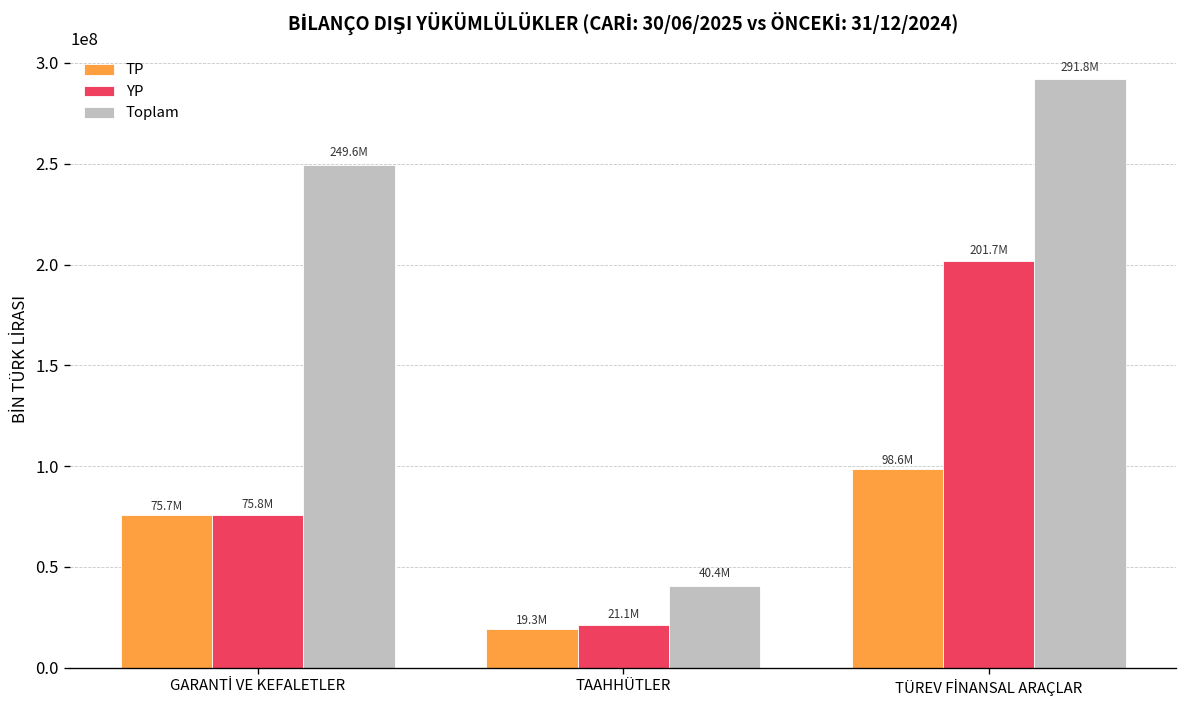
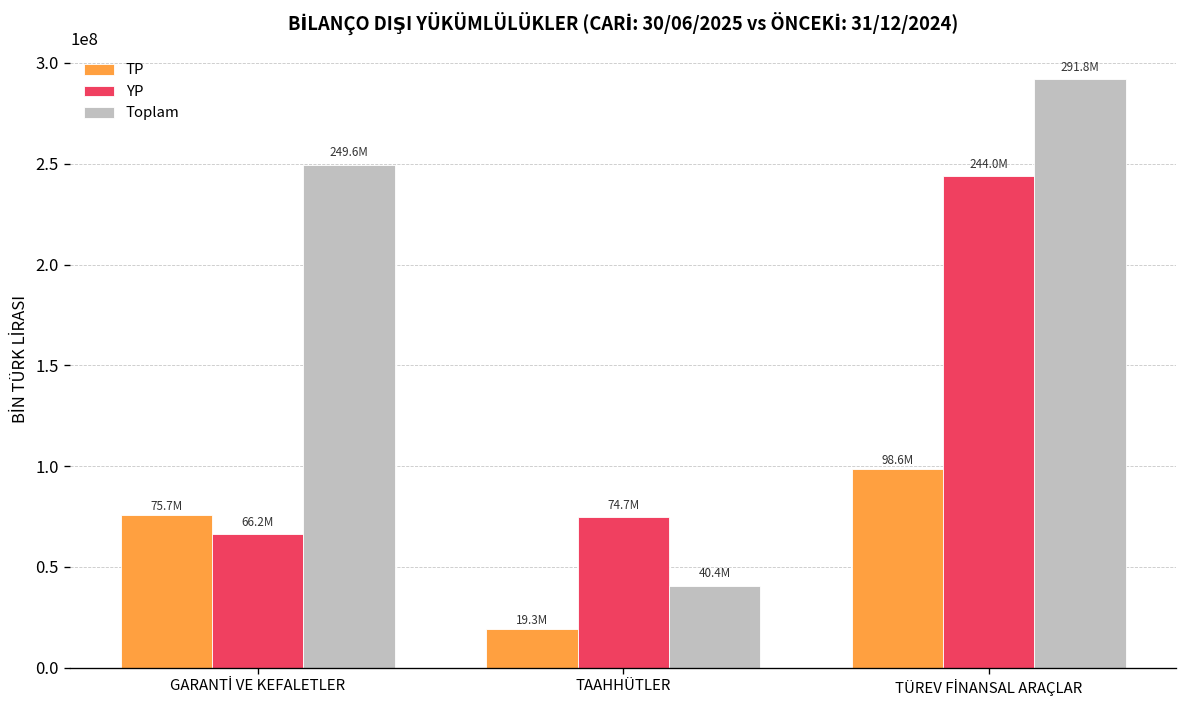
YP, GARANTİ VE KEFALETLER: 75.8M -> 66.2M
YP, TAAHHÜTLER: 21.1M -> 74.7M
YP, TÜREV FİNANSAL ARAÇLAR: 201.7M -> 244.0M
